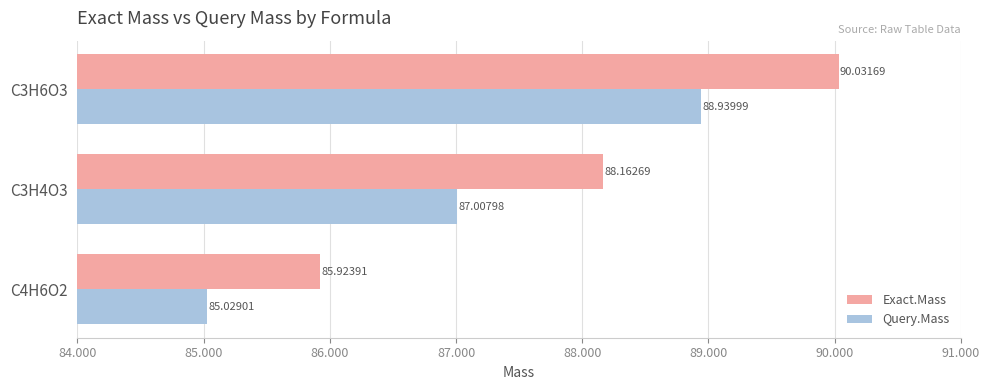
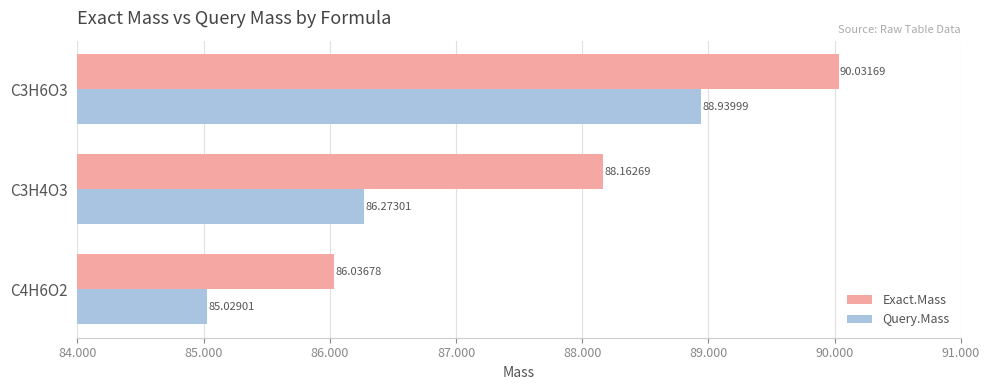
Query.Mass, C3H4O3: 87.00798 -> 86.27301
Exact.Mass, C4H6O2: 85.92391 -> 86.03678
